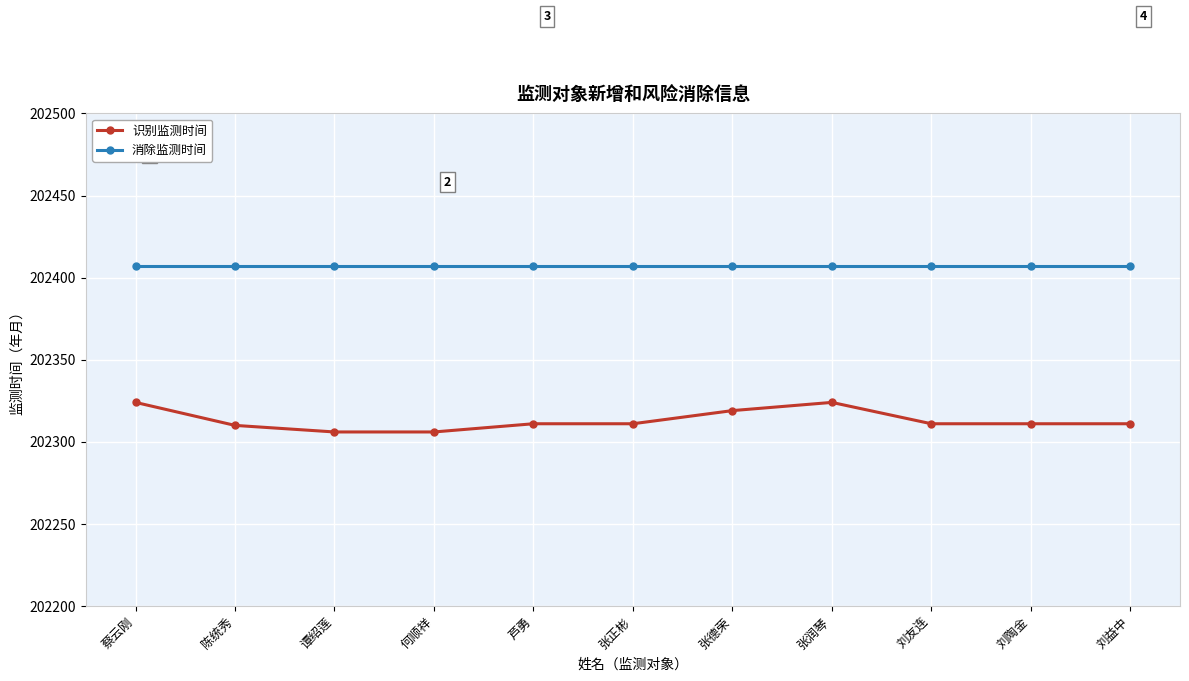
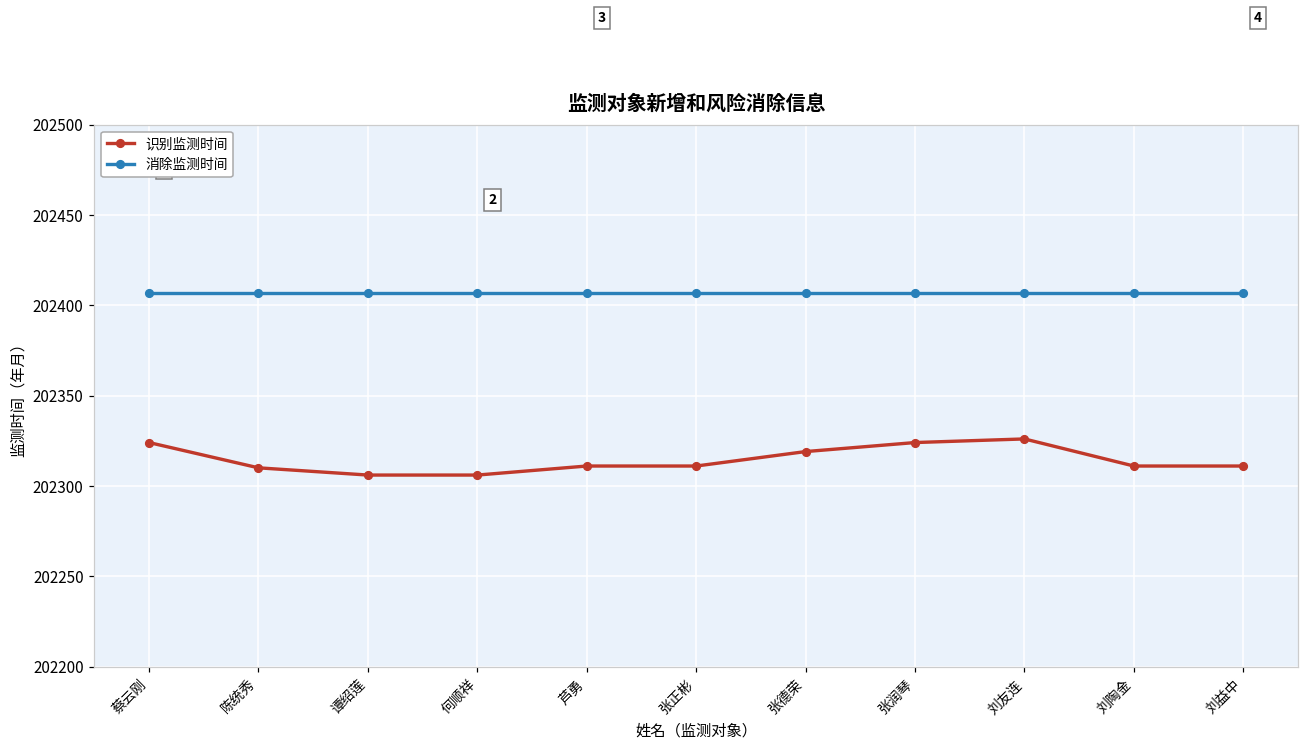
识别监测时间, 刘友连: 202311 -> 202326
